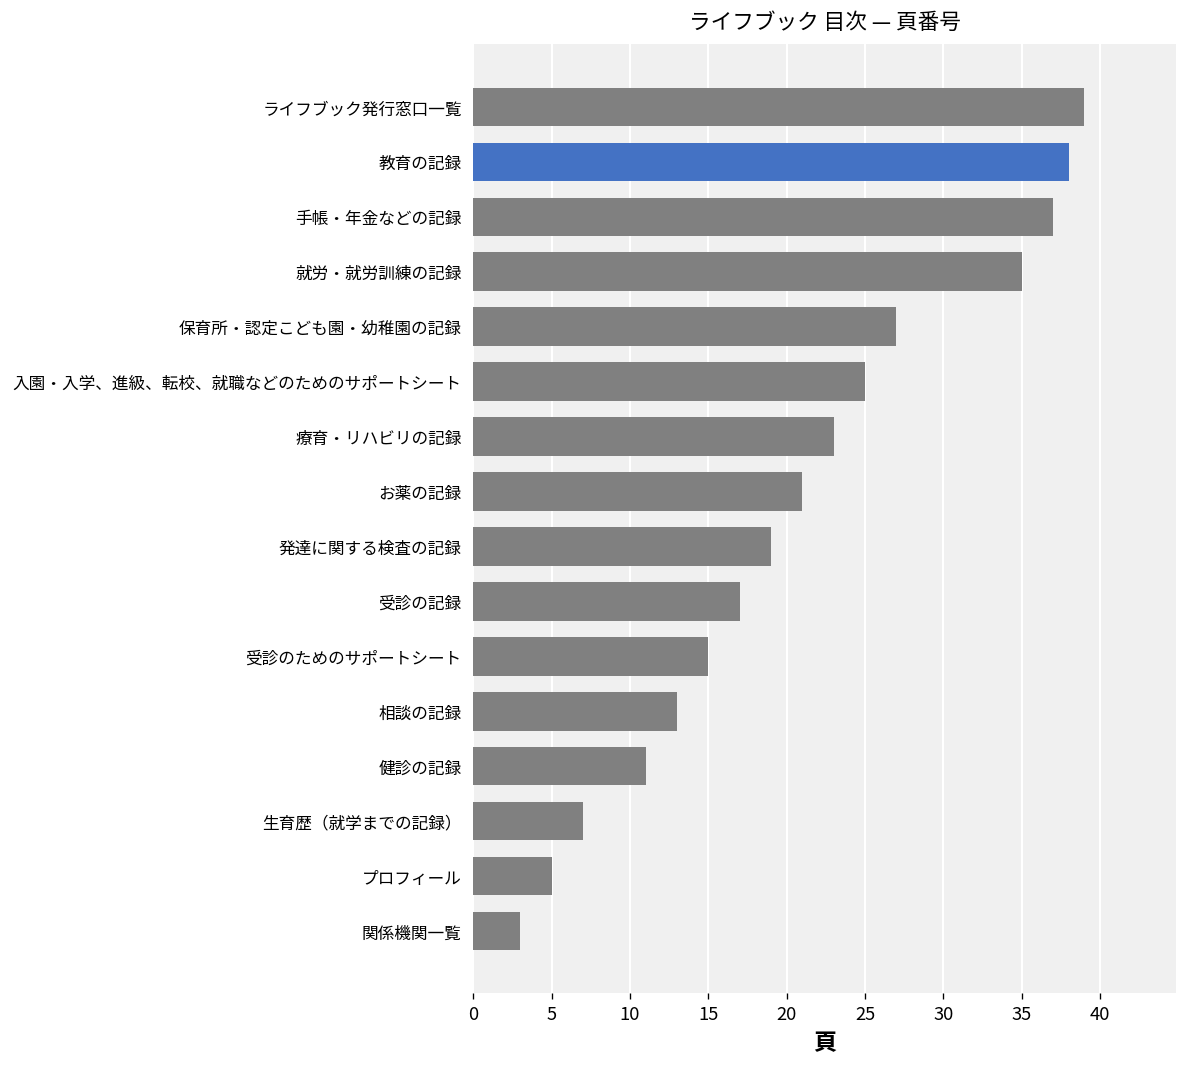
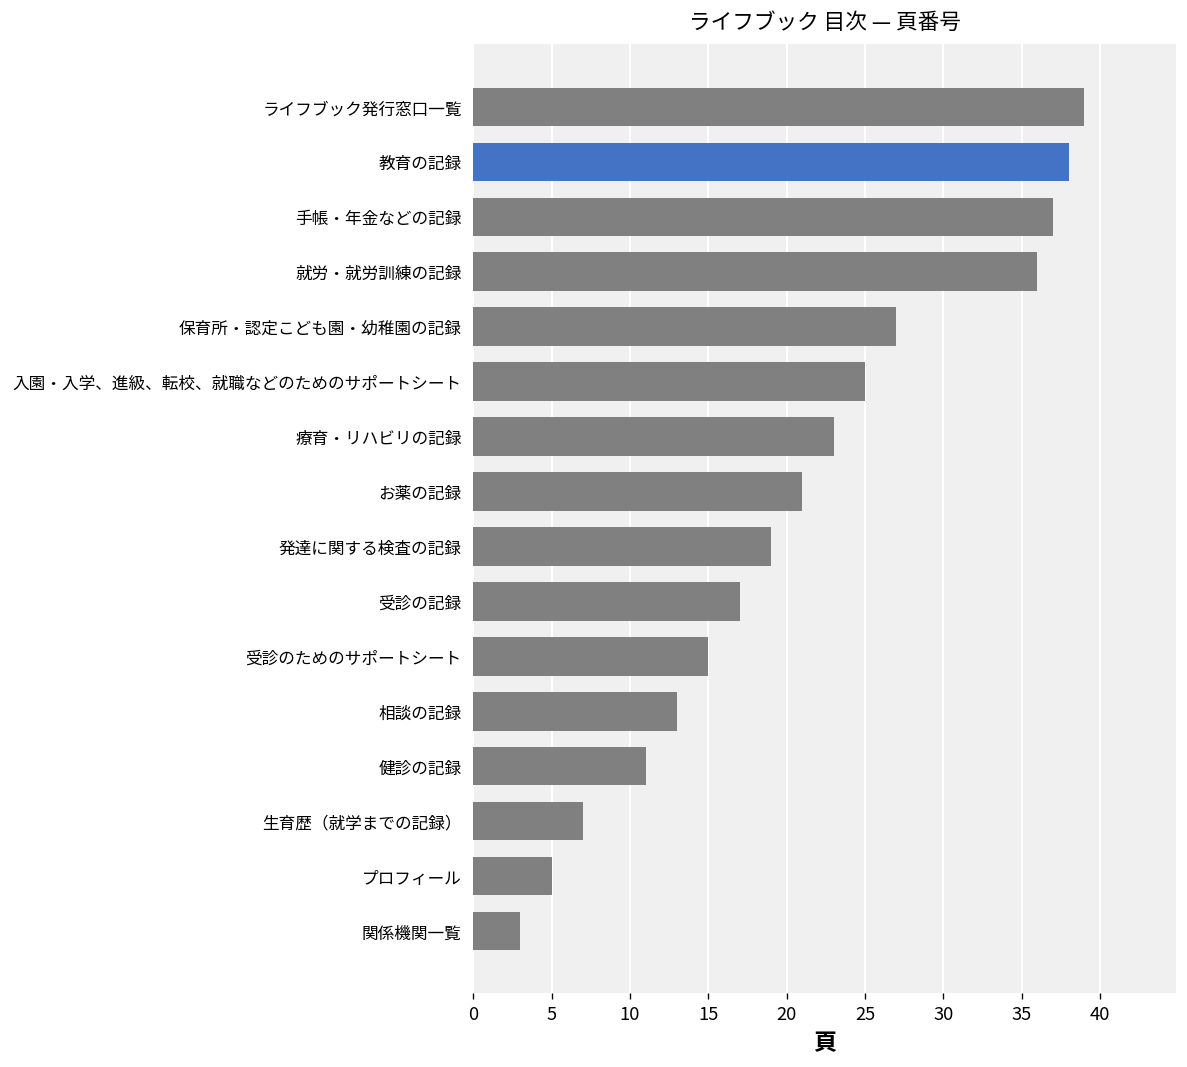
就労・就労訓練の記録: 35 -> 36
